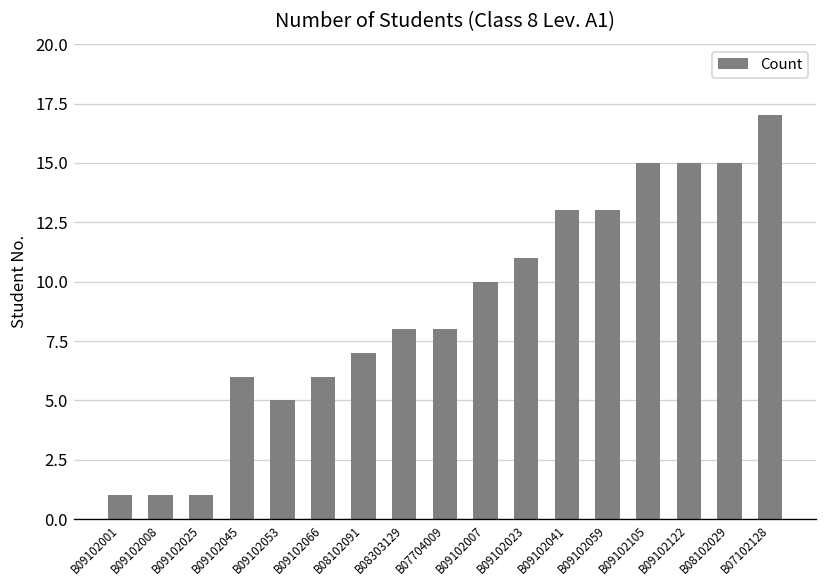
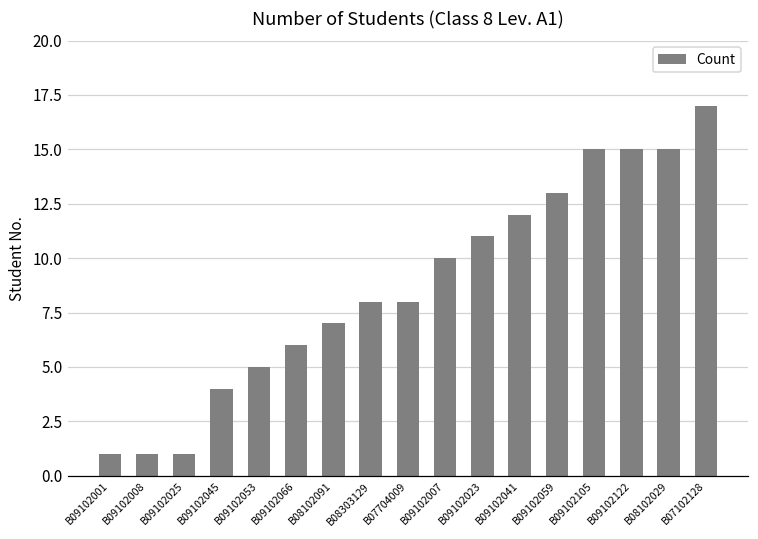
B09102045: 6 -> 4
B09102041: 13 -> 12
